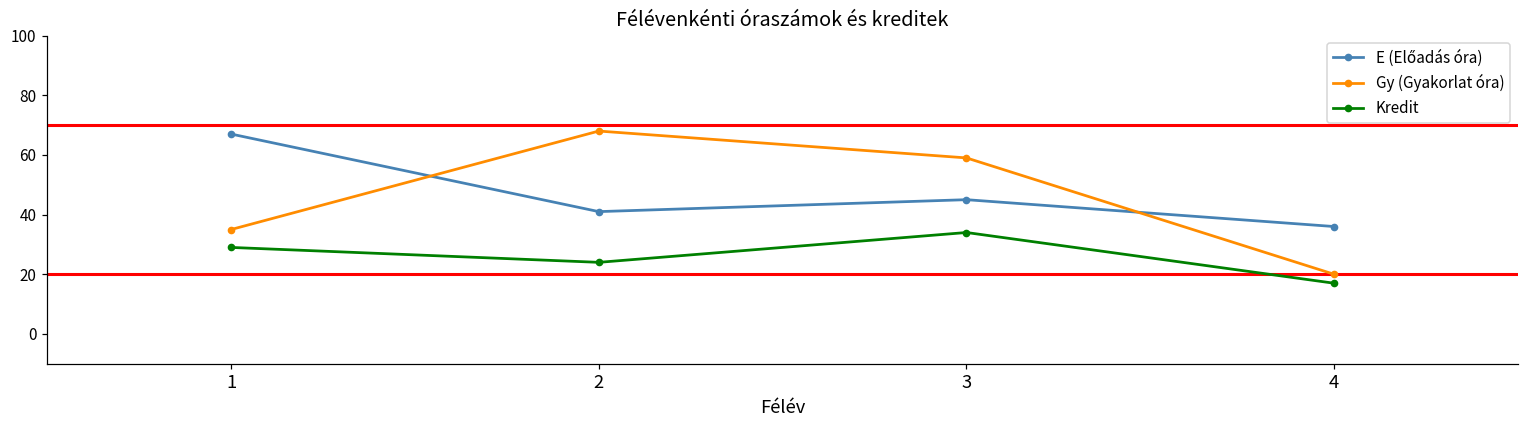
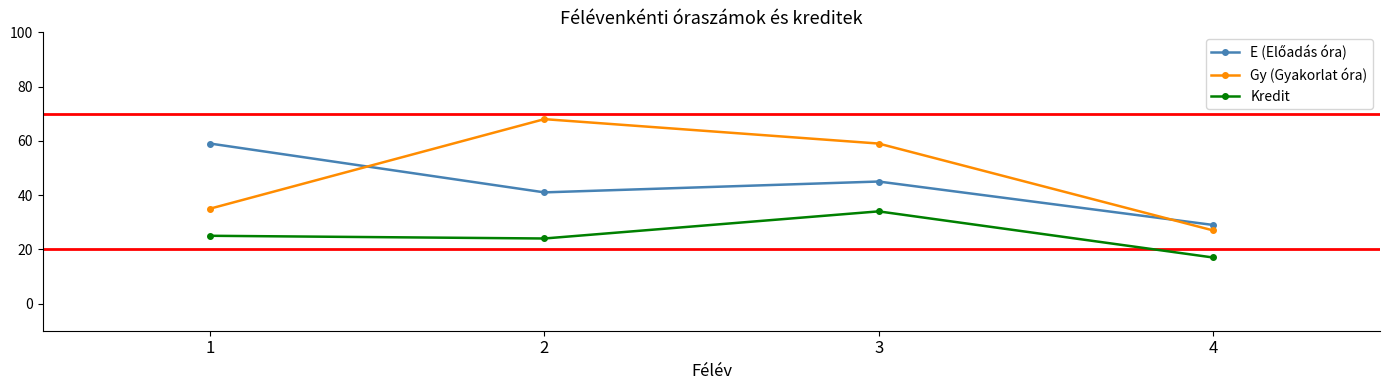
E (Előadás óra), 1: 67 -> 59
Kredit, 1: 29 -> 25
E (Előadás óra), 4: 36 -> 29
Gy (Gyakorlat óra), 4: 20 -> 27
